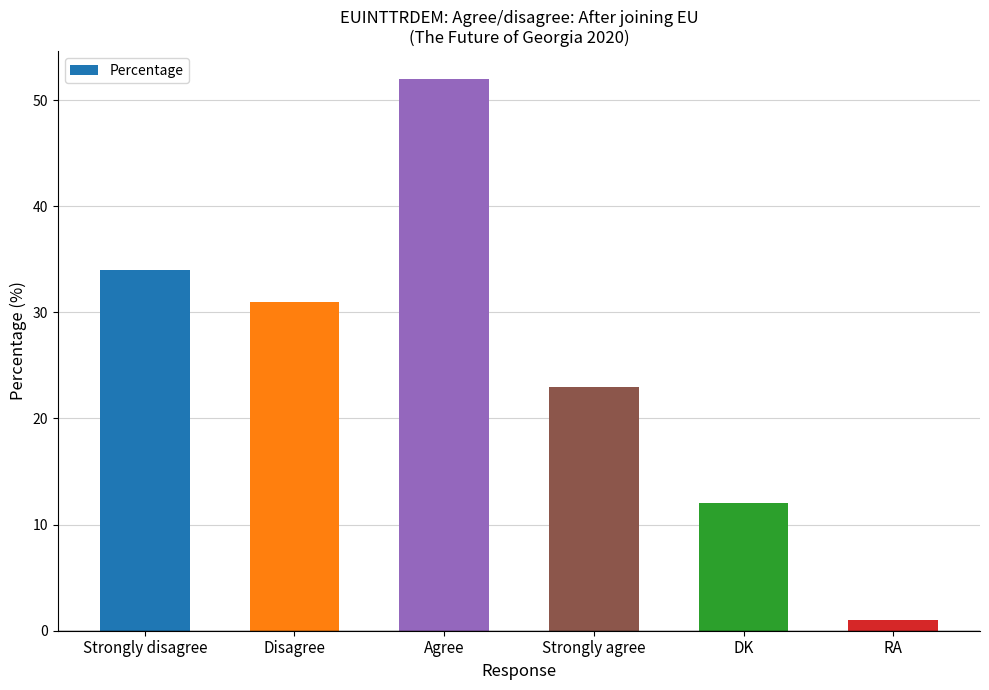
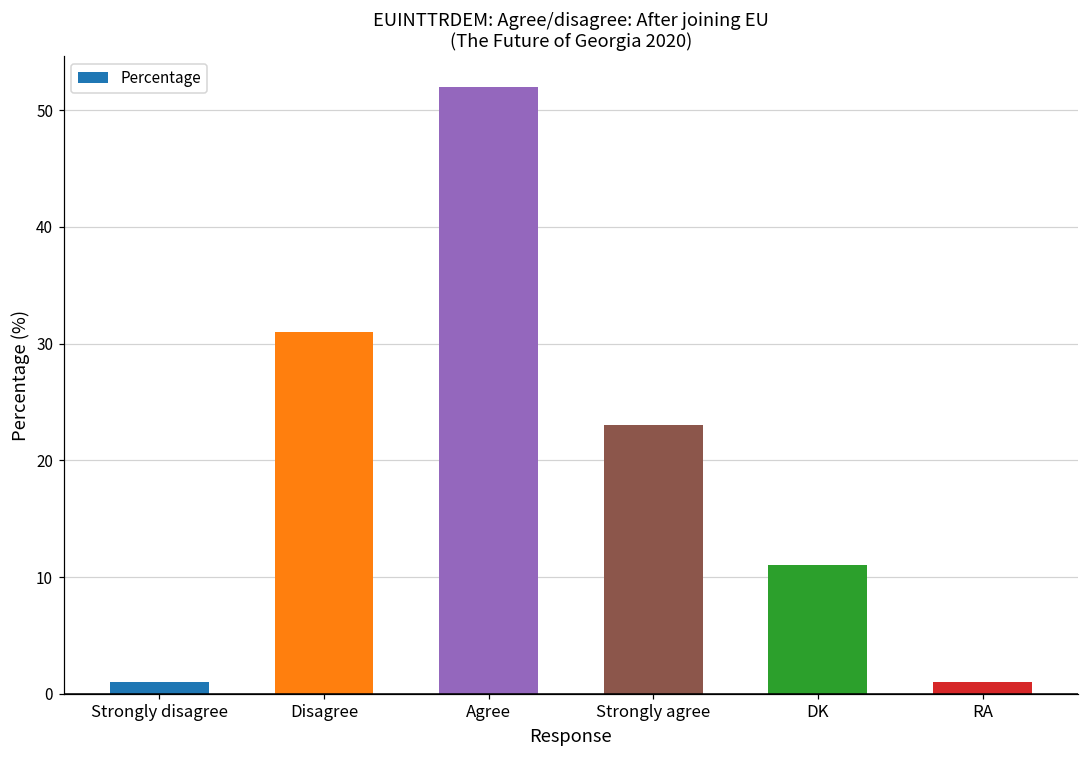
Strongly disagree: 34 -> 1
DK: 12 -> 11
